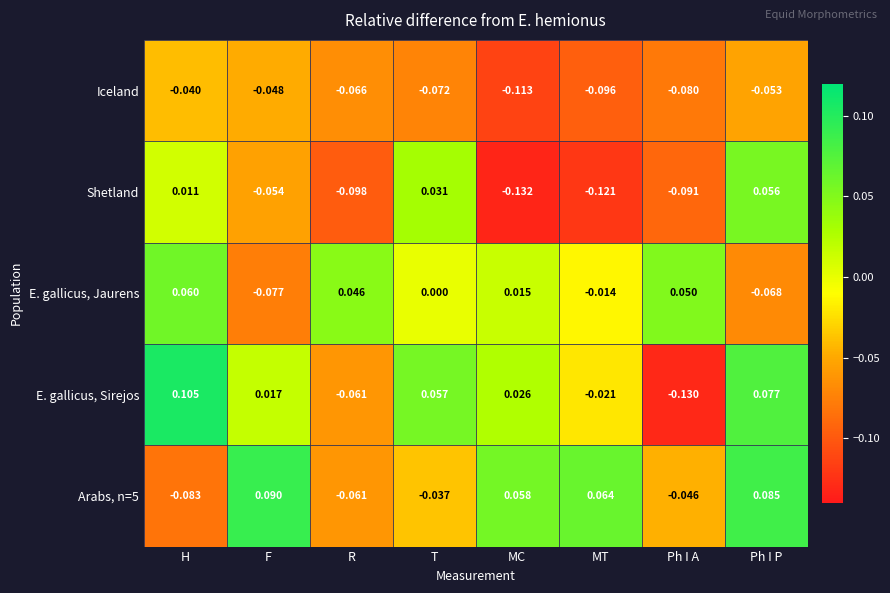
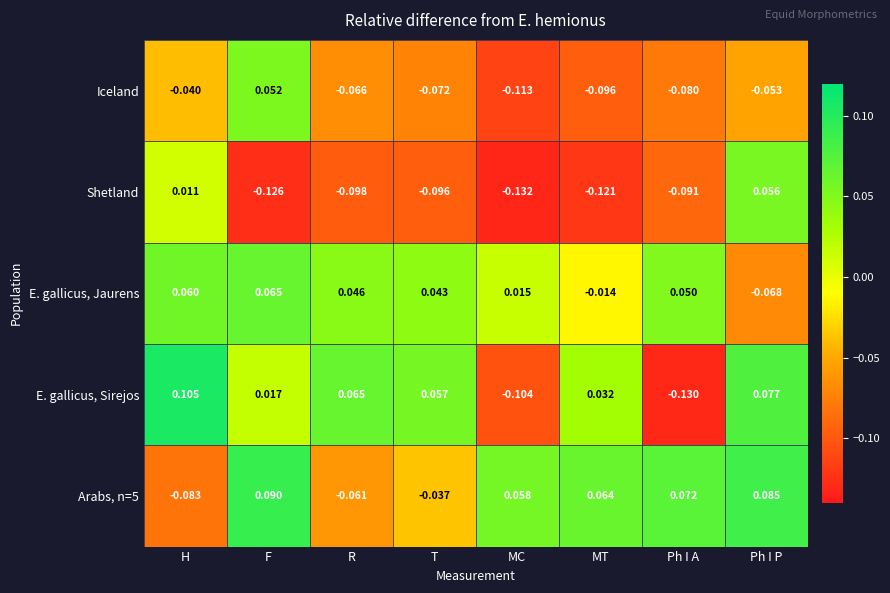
Iceland, F: -0.048 -> 0.052
Shetland, F: -0.054 -> -0.126
Shetland, T: 0.031 -> -0.096
E. gallicus, Jaurens, F: -0.077 -> 0.065
E. gallicus, Jaurens, T: 0.000 -> 0.043
E. gallicus, Sirejos, R: -0.061 -> 0.065
E. gallicus, Sirejos, MC: 0.026 -> -0.104
E. gallicus, Sirejos, MT: -0.021 -> 0.032
Arabs, n=5, Ph I A: -0.046 -> 0.072
